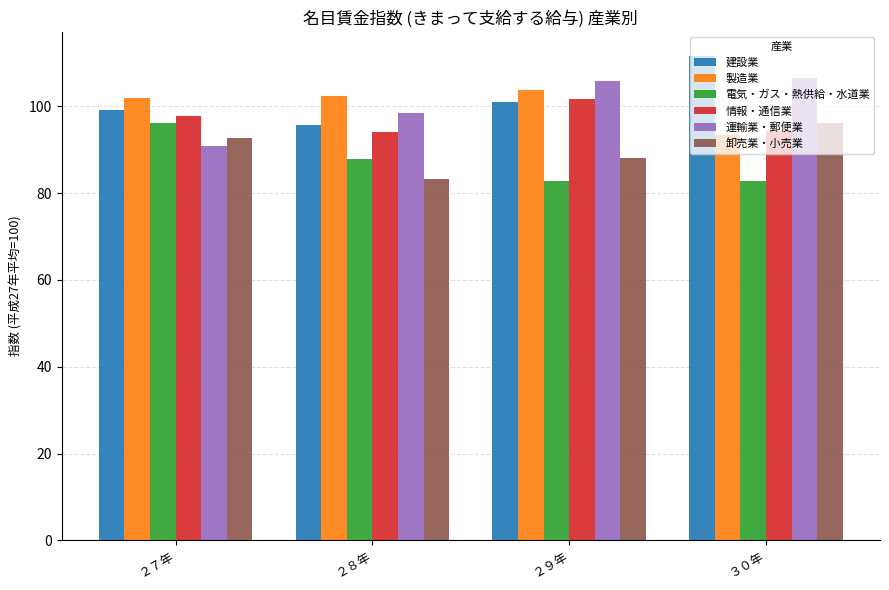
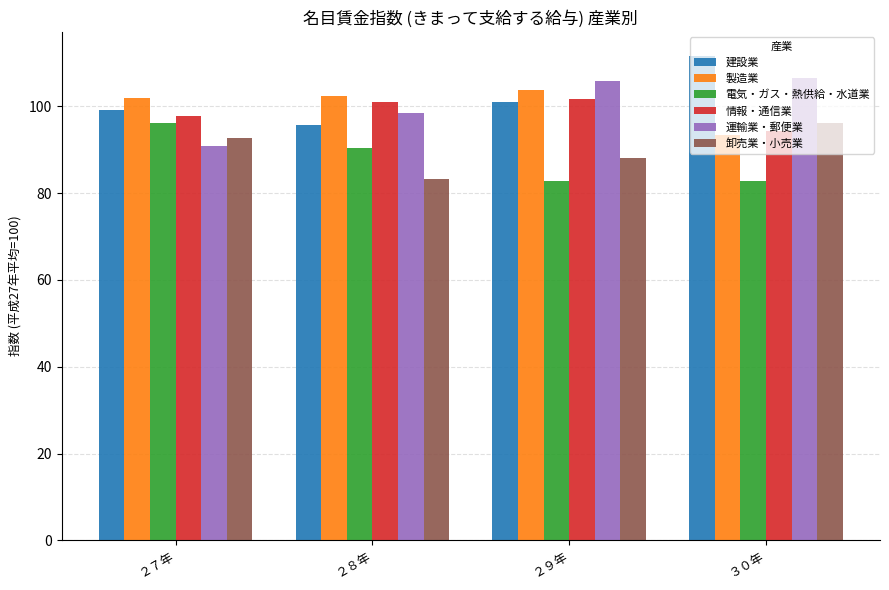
電気・ガス・熱供給・水道業, ２８年: 88 -> 91
情報・通信業, ２８年: 94 -> 101
